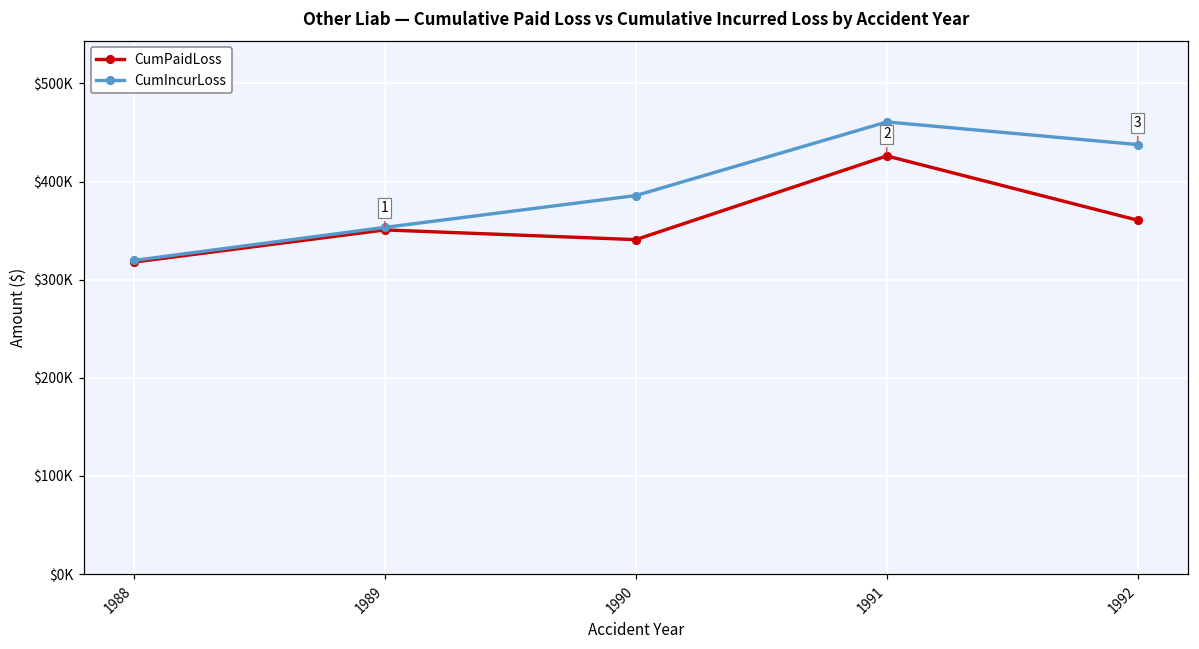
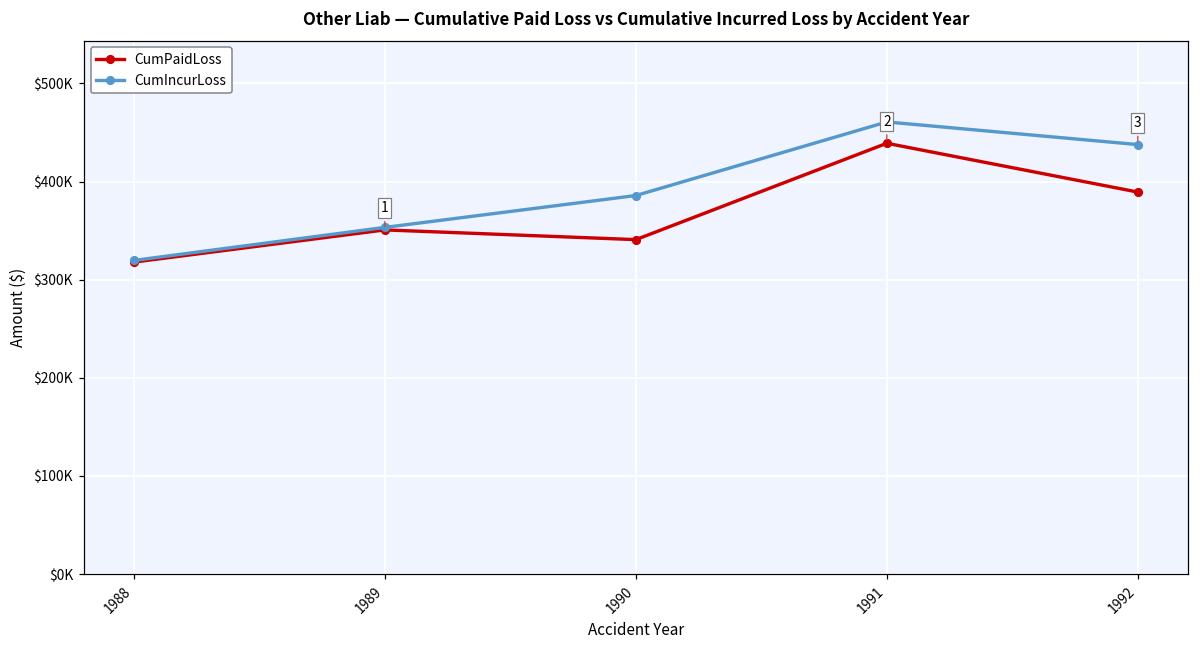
CumPaidLoss, 1991: $430000 -> $440000
CumPaidLoss, 1992: $360000 -> $390000
